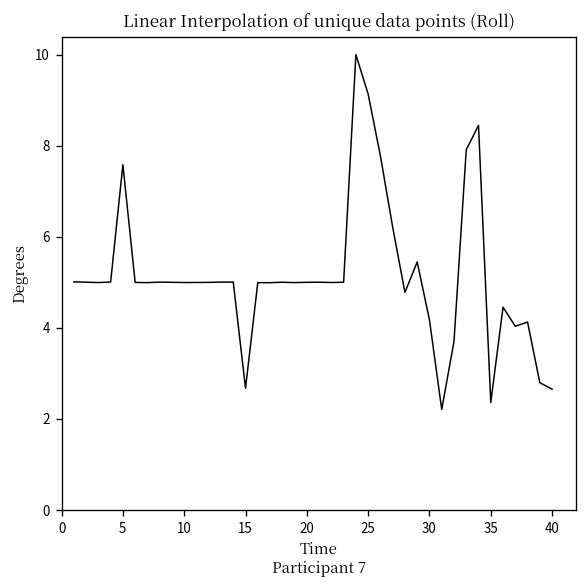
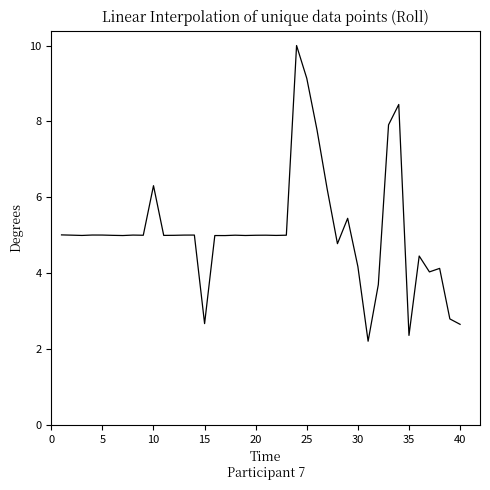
5: 7.6 -> 5.0
10: 5.0 -> 6.3
